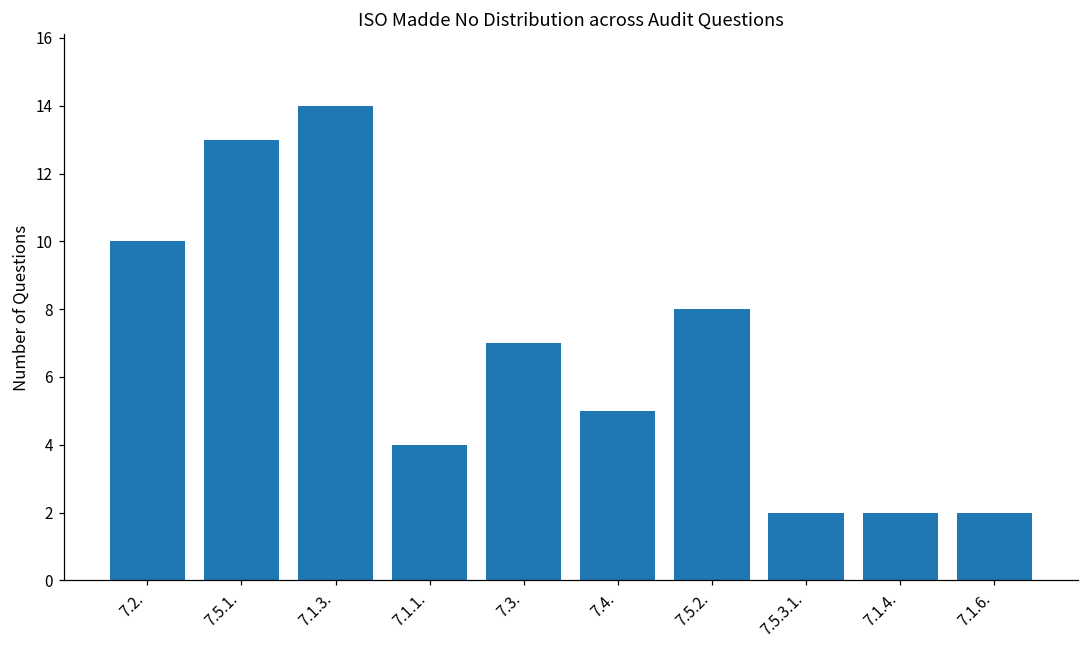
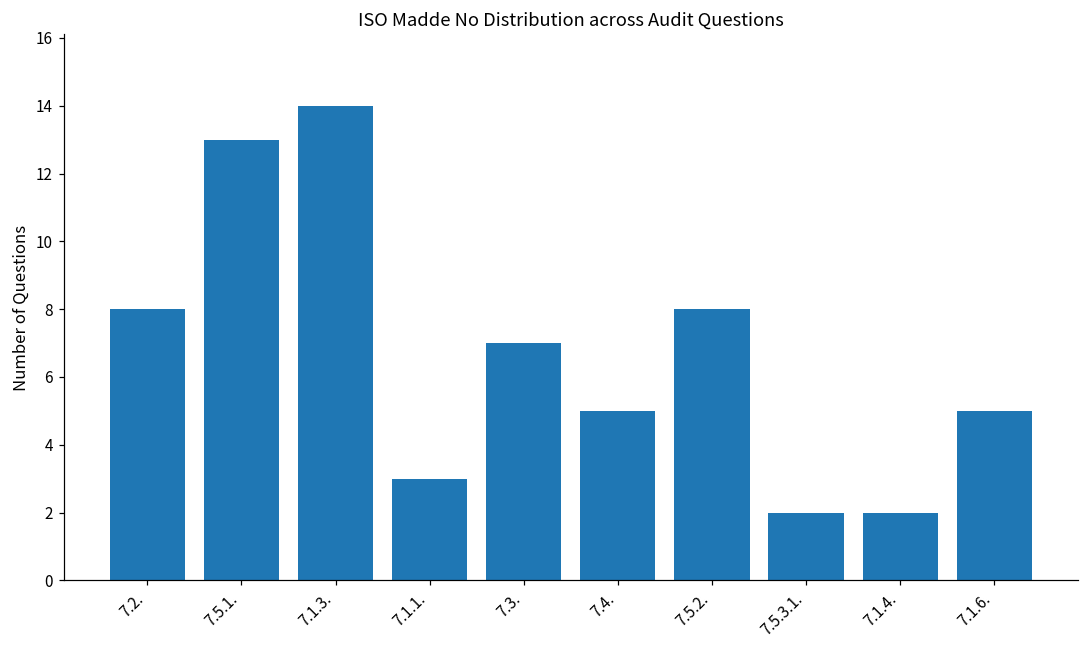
7.2.: 10 -> 8
7.1.1.: 4 -> 3
7.1.6.: 2 -> 5
